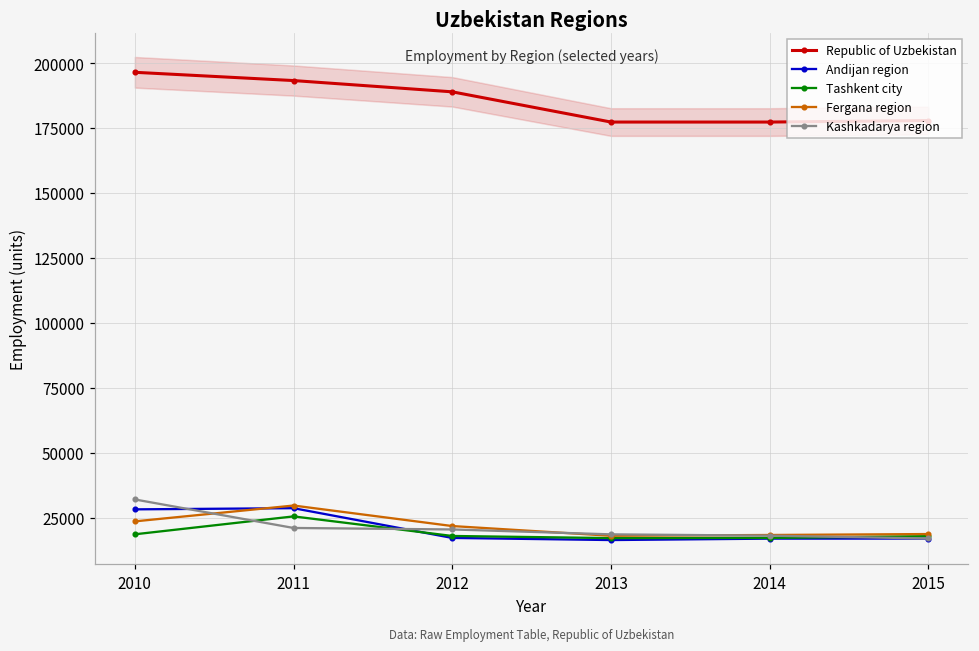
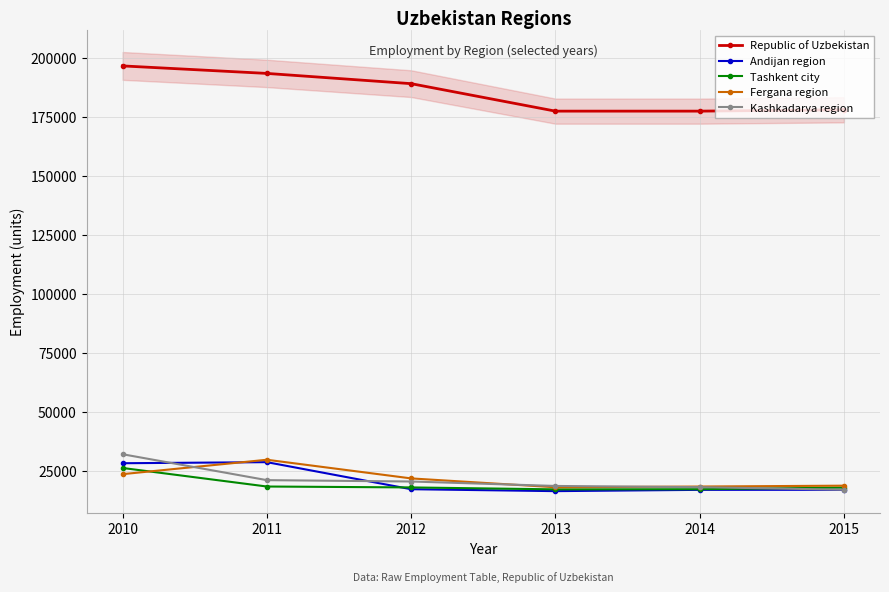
Tashkent city, 2010: 19000 -> 26000
Tashkent city, 2011: 26000 -> 18000
